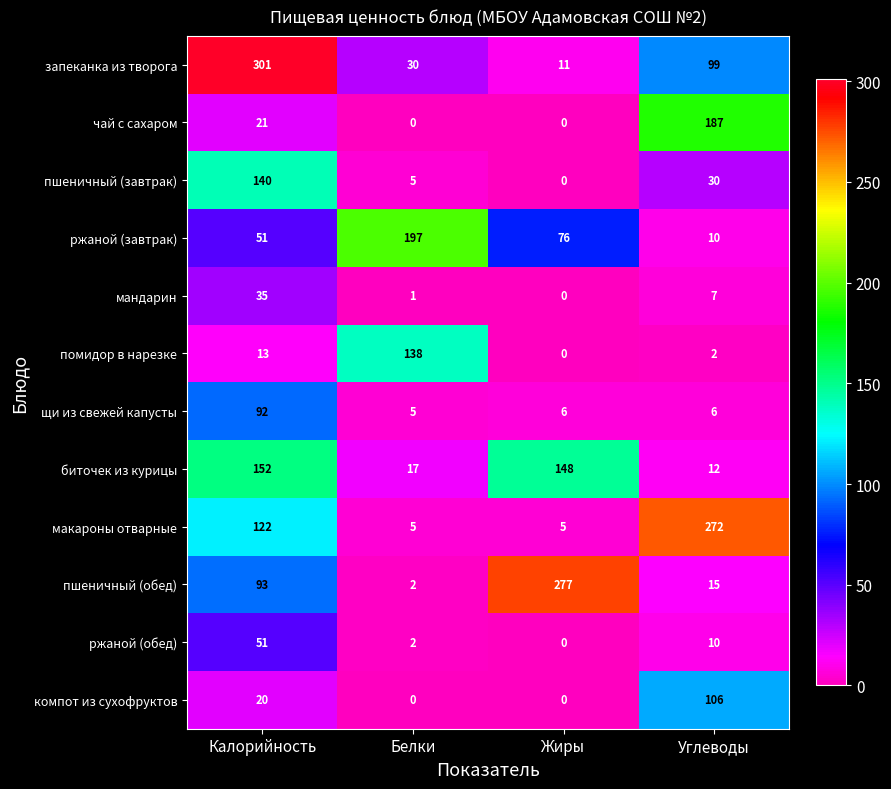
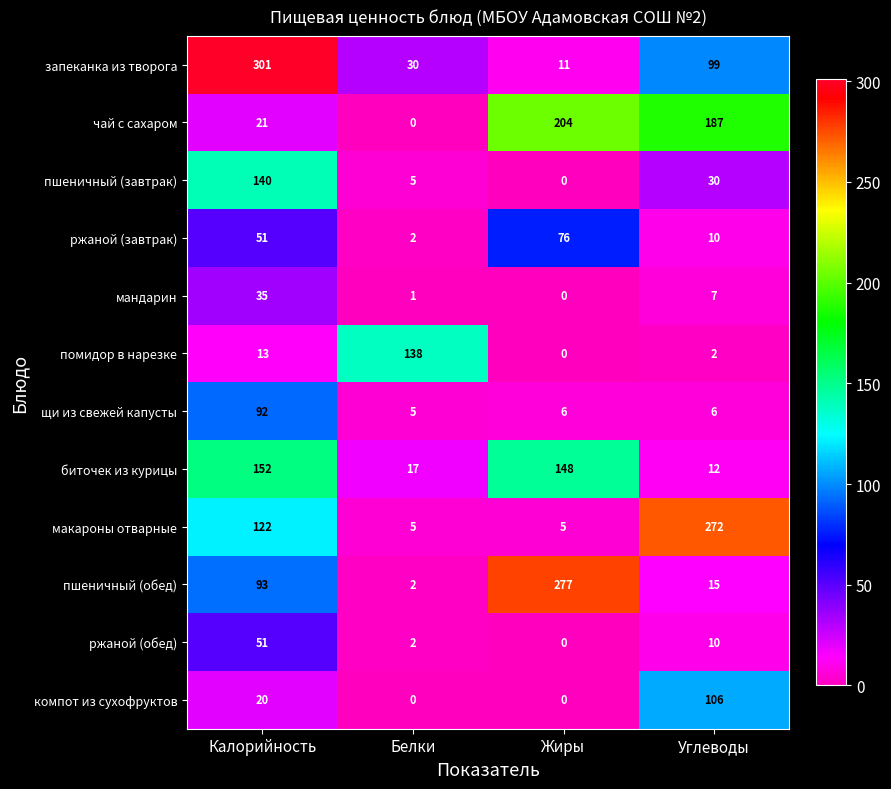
чай с сахаром, Жиры: 0 -> 204
ржаной (завтрак), Белки: 197 -> 2
